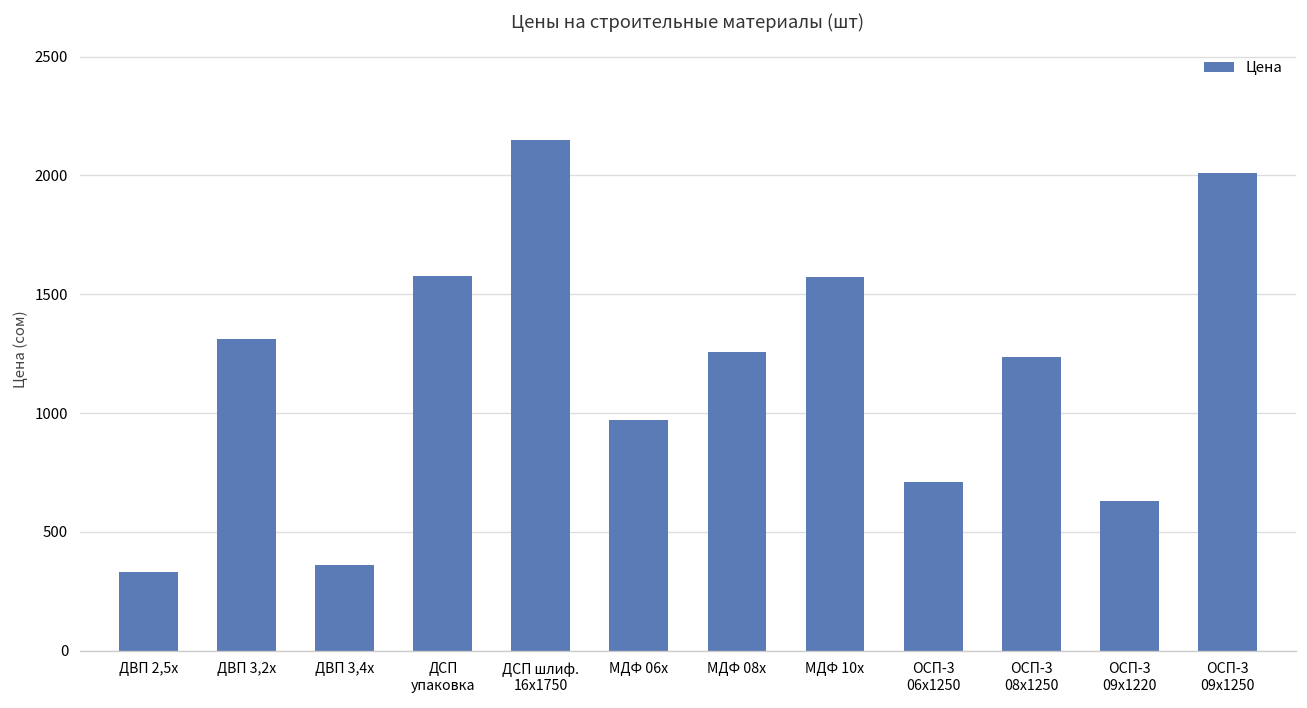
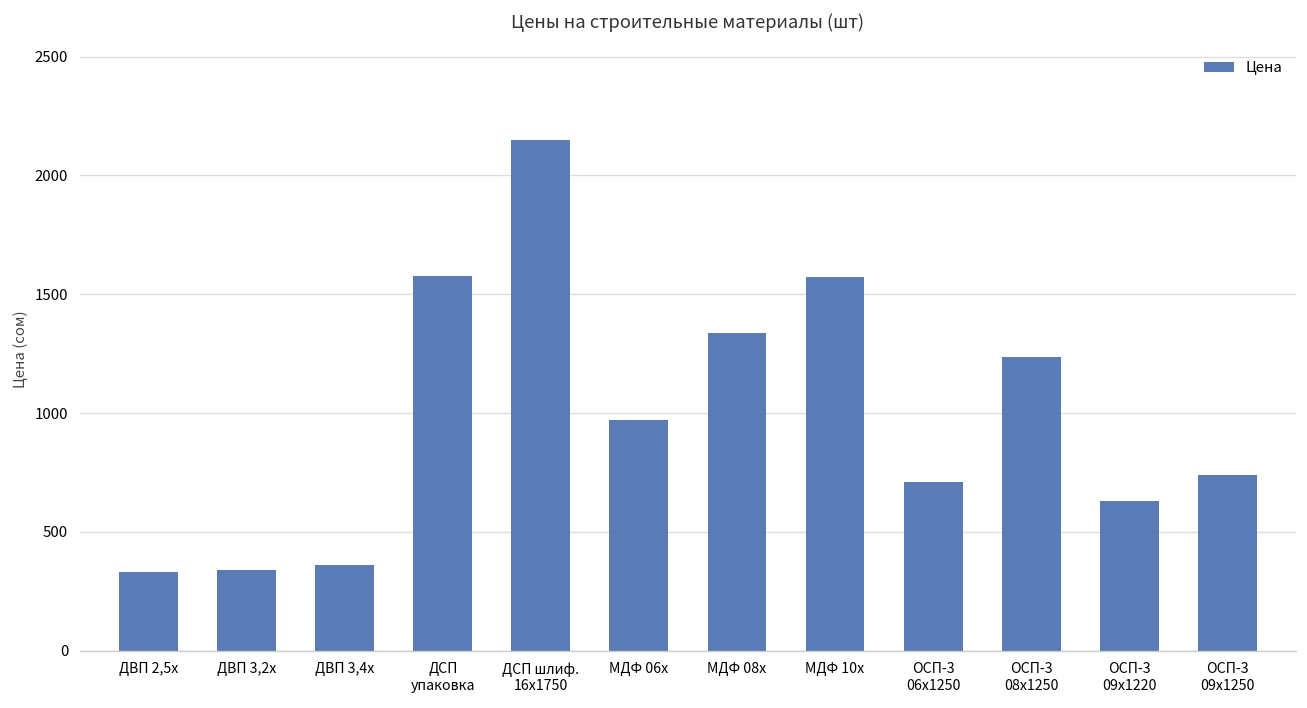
ДВП 3,2х: 1310 -> 340
МДФ 08х: 1260 -> 1340
ОСП-3 09x1250: 2010 -> 740
